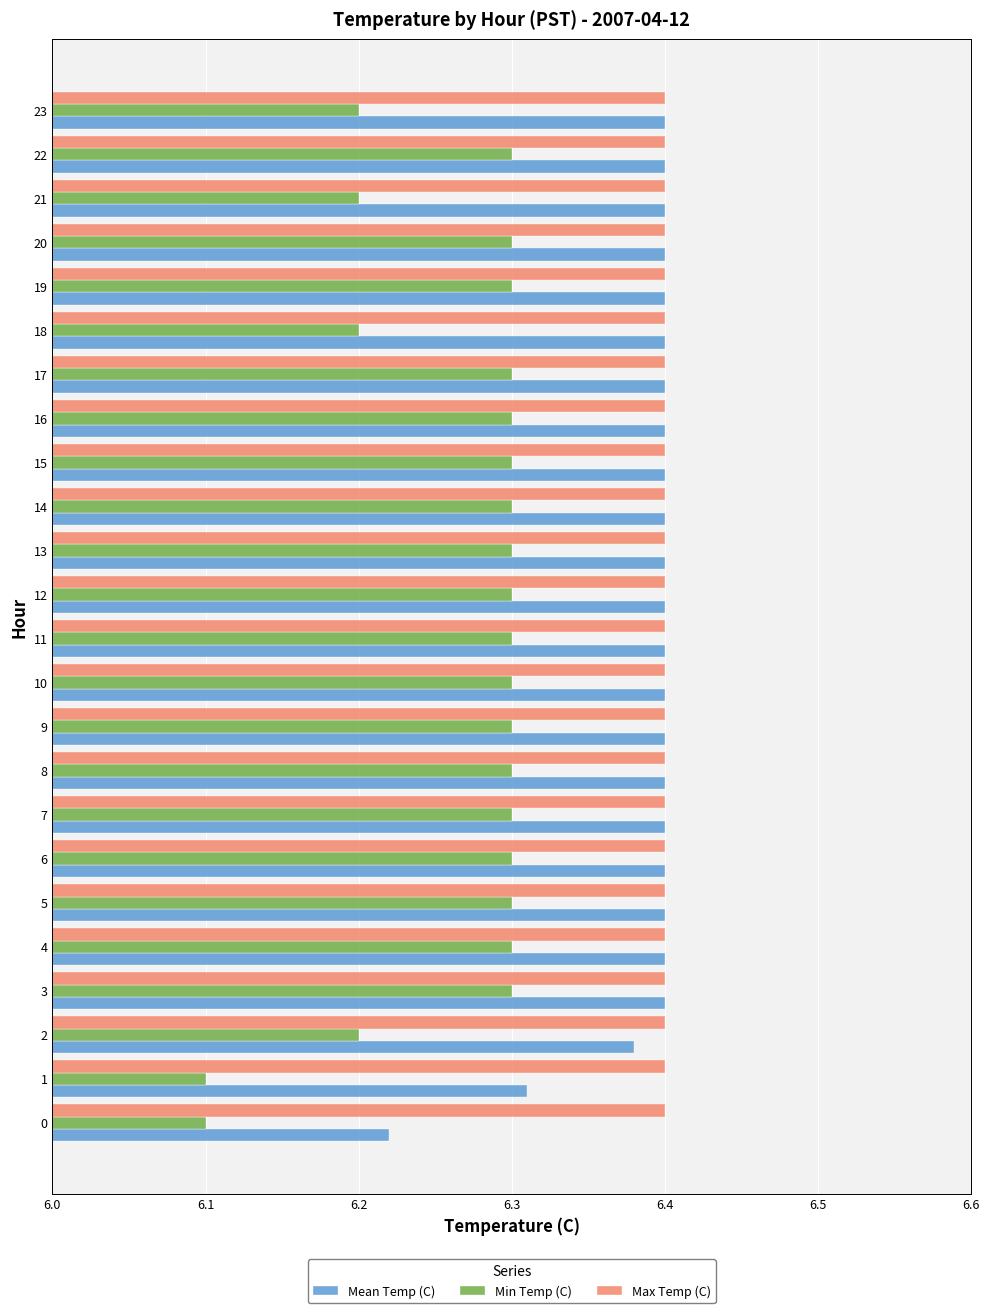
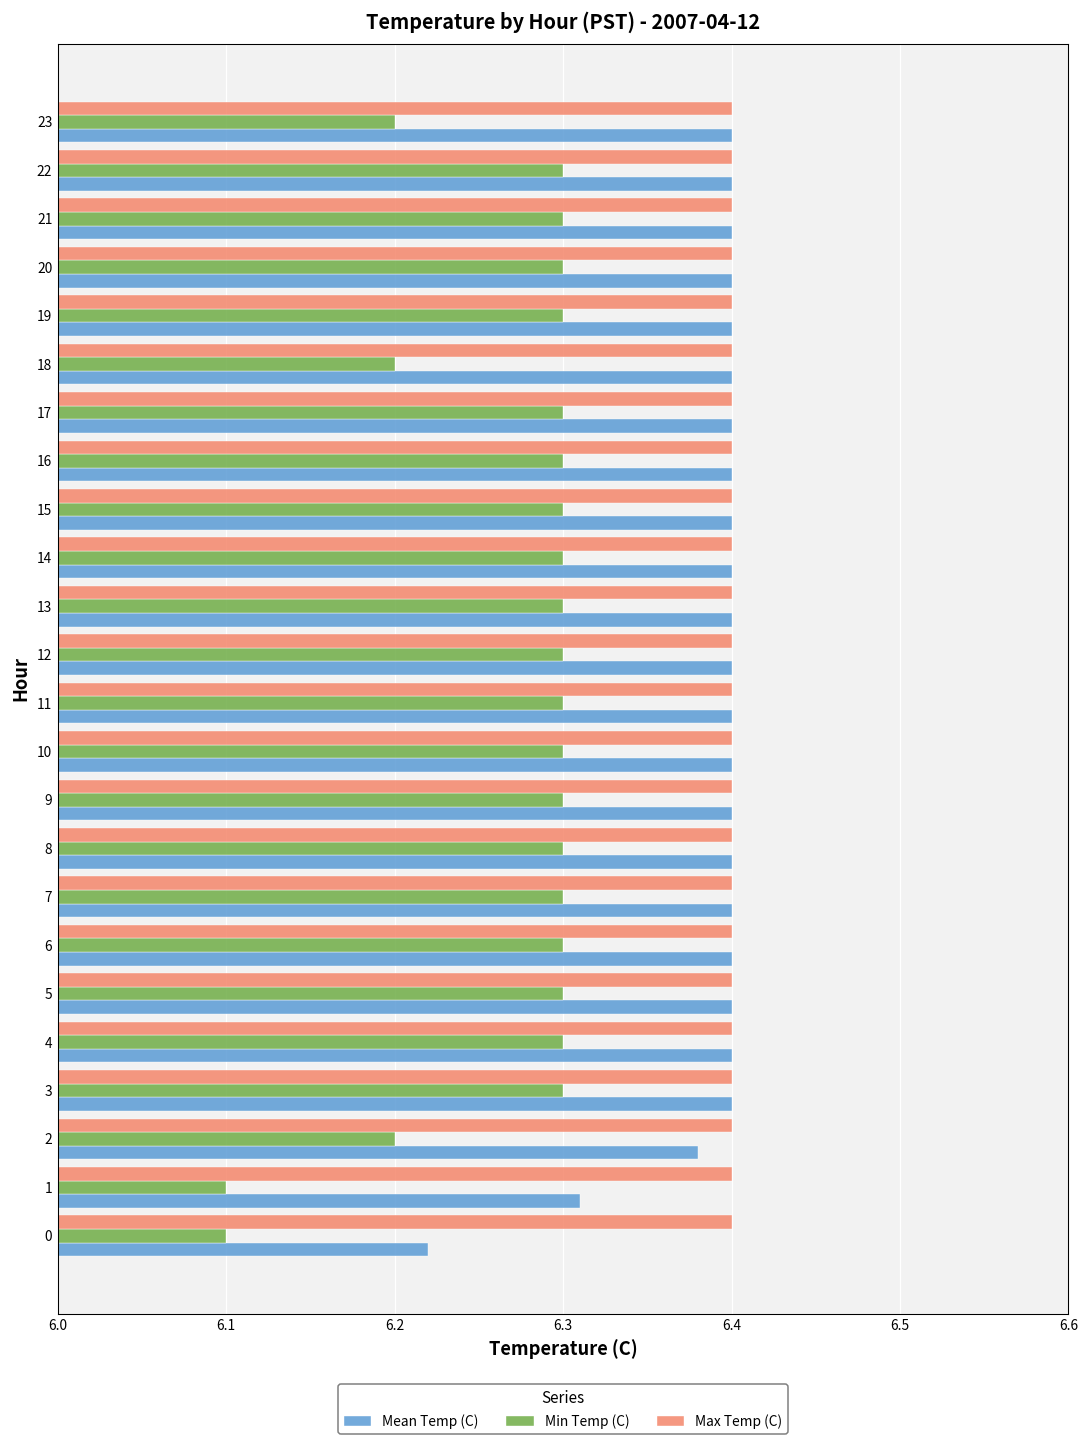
Min Temp (C), 21: 6.2 -> 6.3
